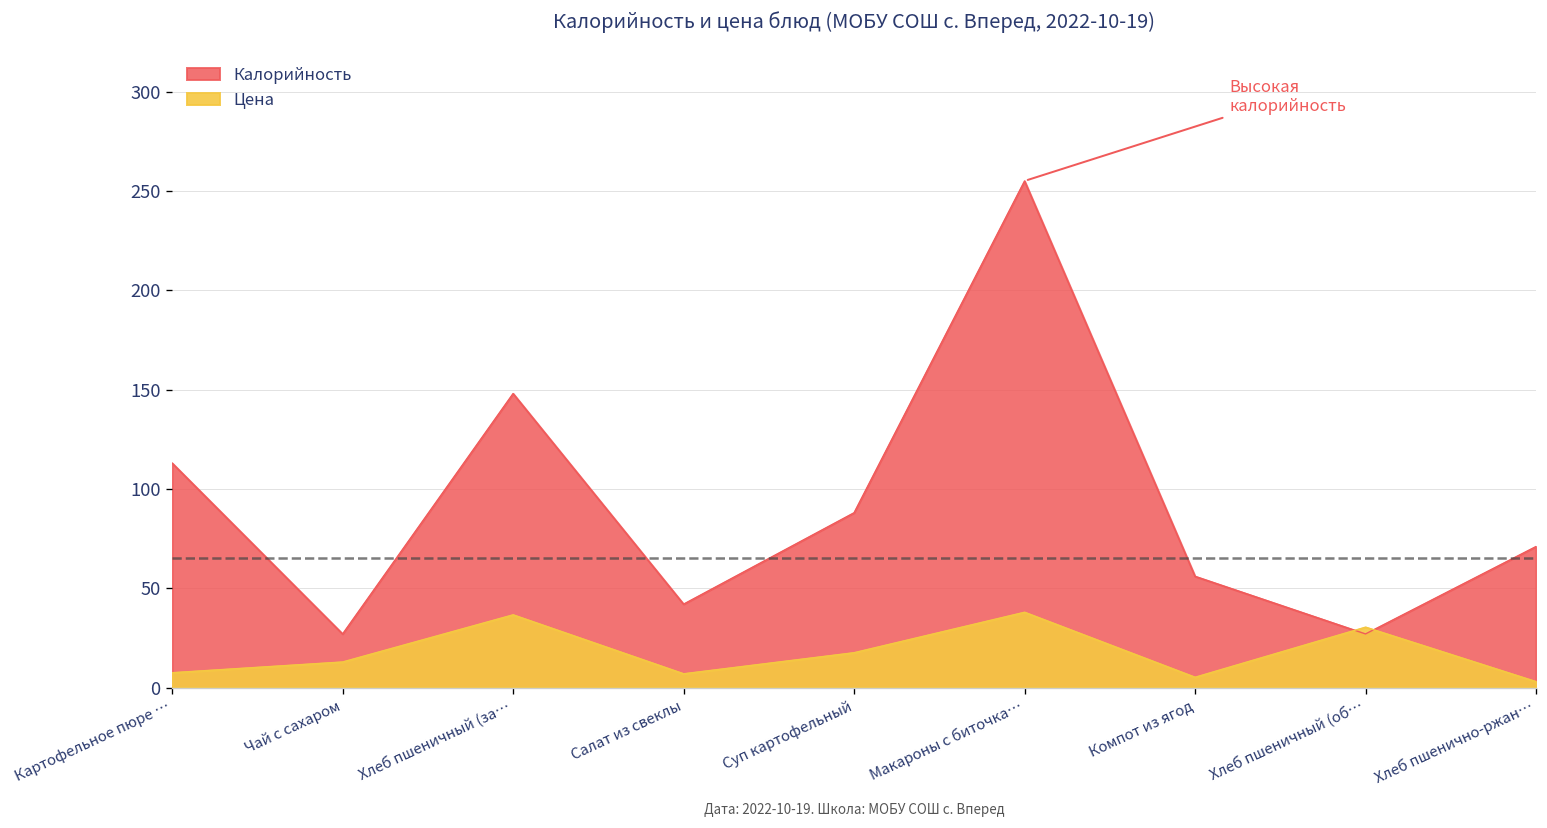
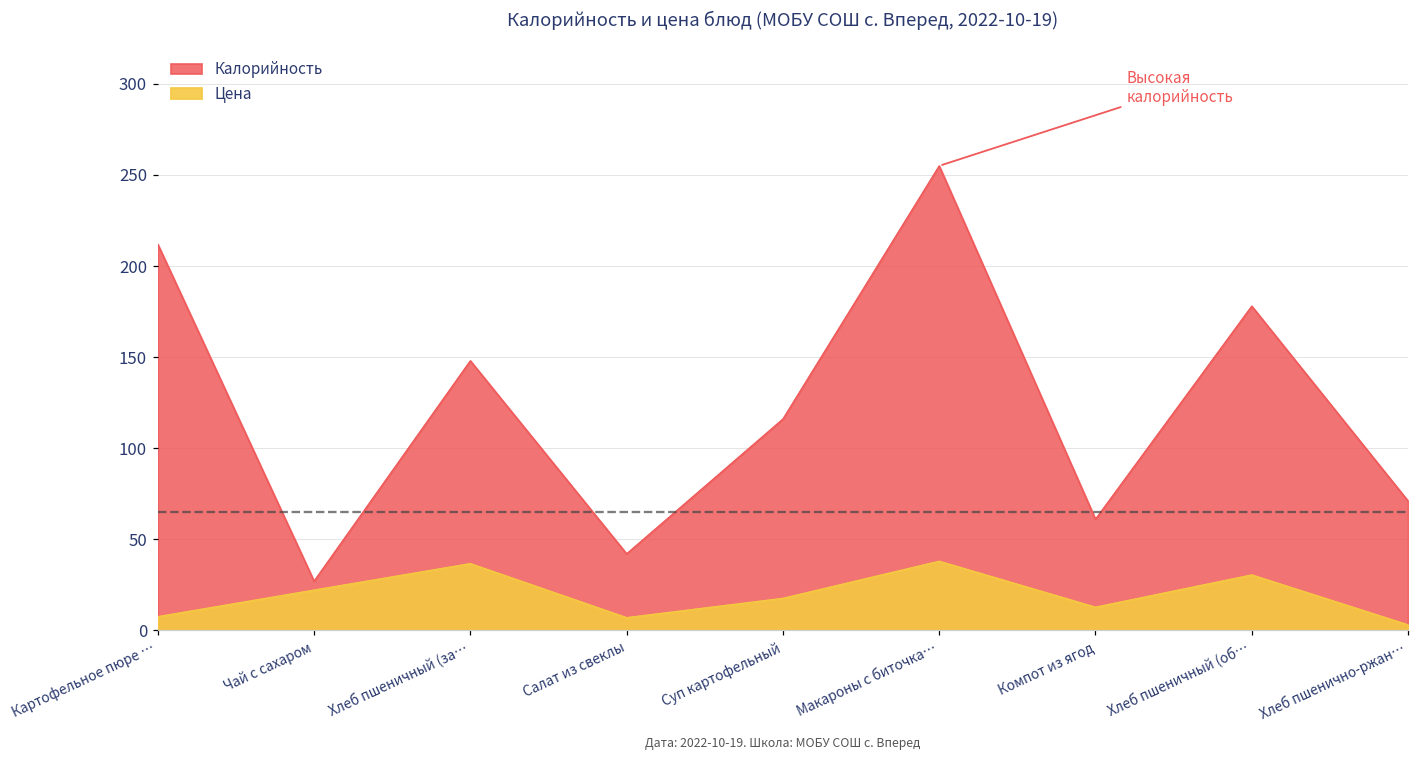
Калорийность, Картофельное пюре …: 113 -> 212
Цена, Чай с сахаром: 13 -> 22
Калорийность, Суп картофельный: 88 -> 116
Калорийность, Компот из ягод: 56 -> 61
Цена, Компот из ягод: 5 -> 13
Калорийность, Хлеб пшеничный (об…: 27 -> 178
